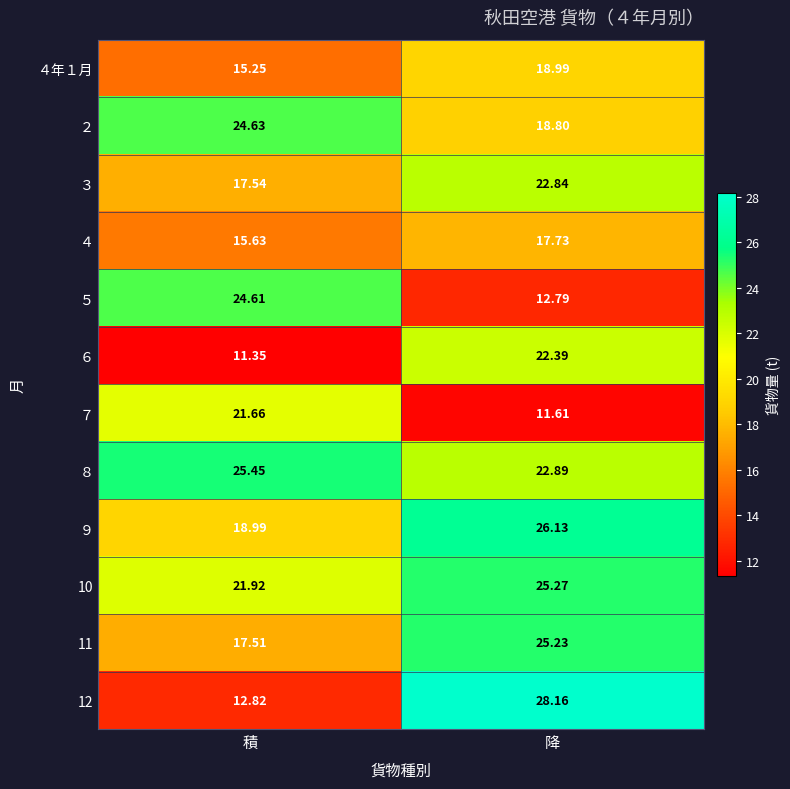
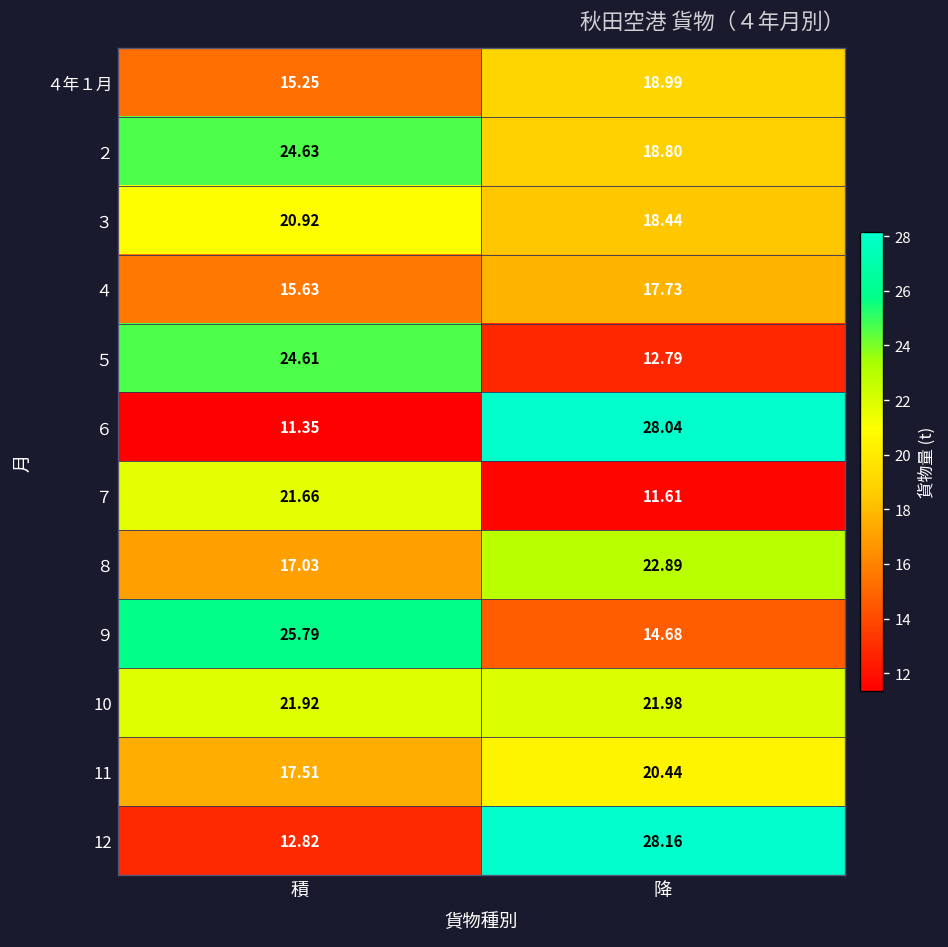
３, 積: 17.54 -> 20.92
３, 降: 22.84 -> 18.44
６, 降: 22.39 -> 28.04
８, 積: 25.45 -> 17.03
９, 積: 18.99 -> 25.79
９, 降: 26.13 -> 14.68
10, 降: 25.27 -> 21.98
11, 降: 25.23 -> 20.44
